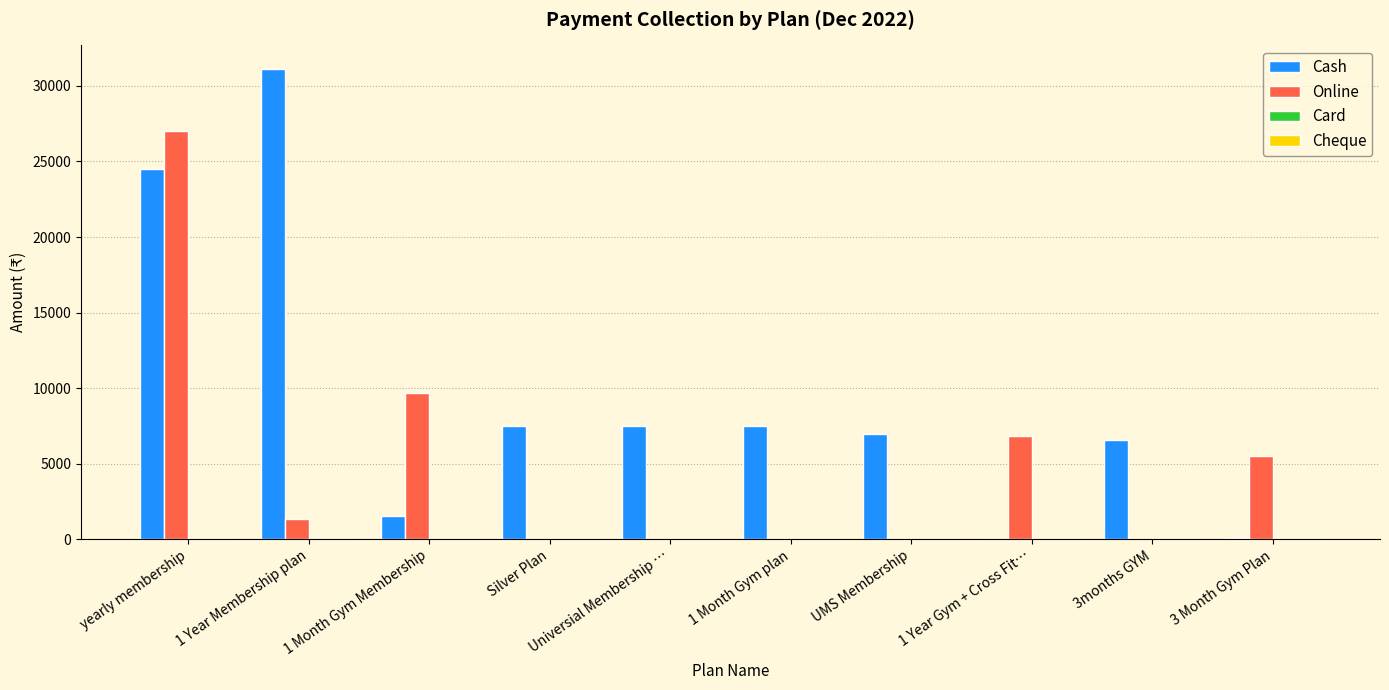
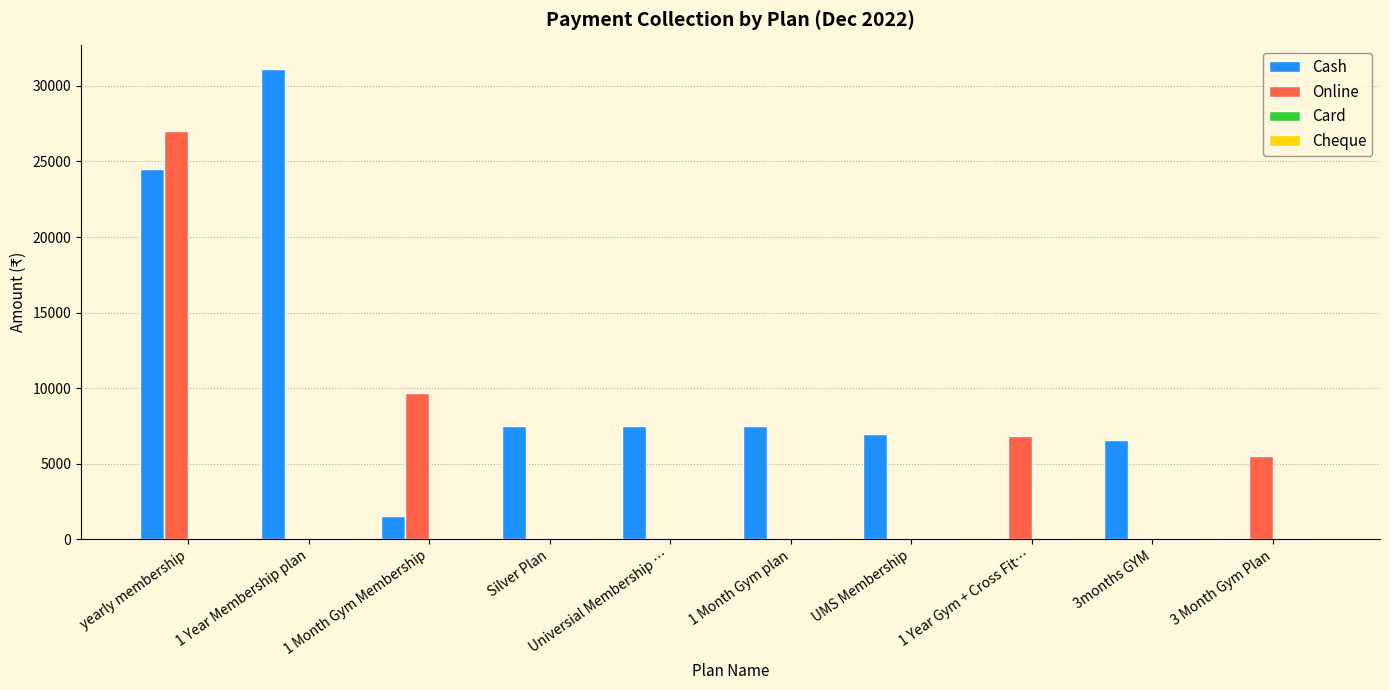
Online, 1 Year Membership plan: 1300 -> 0
